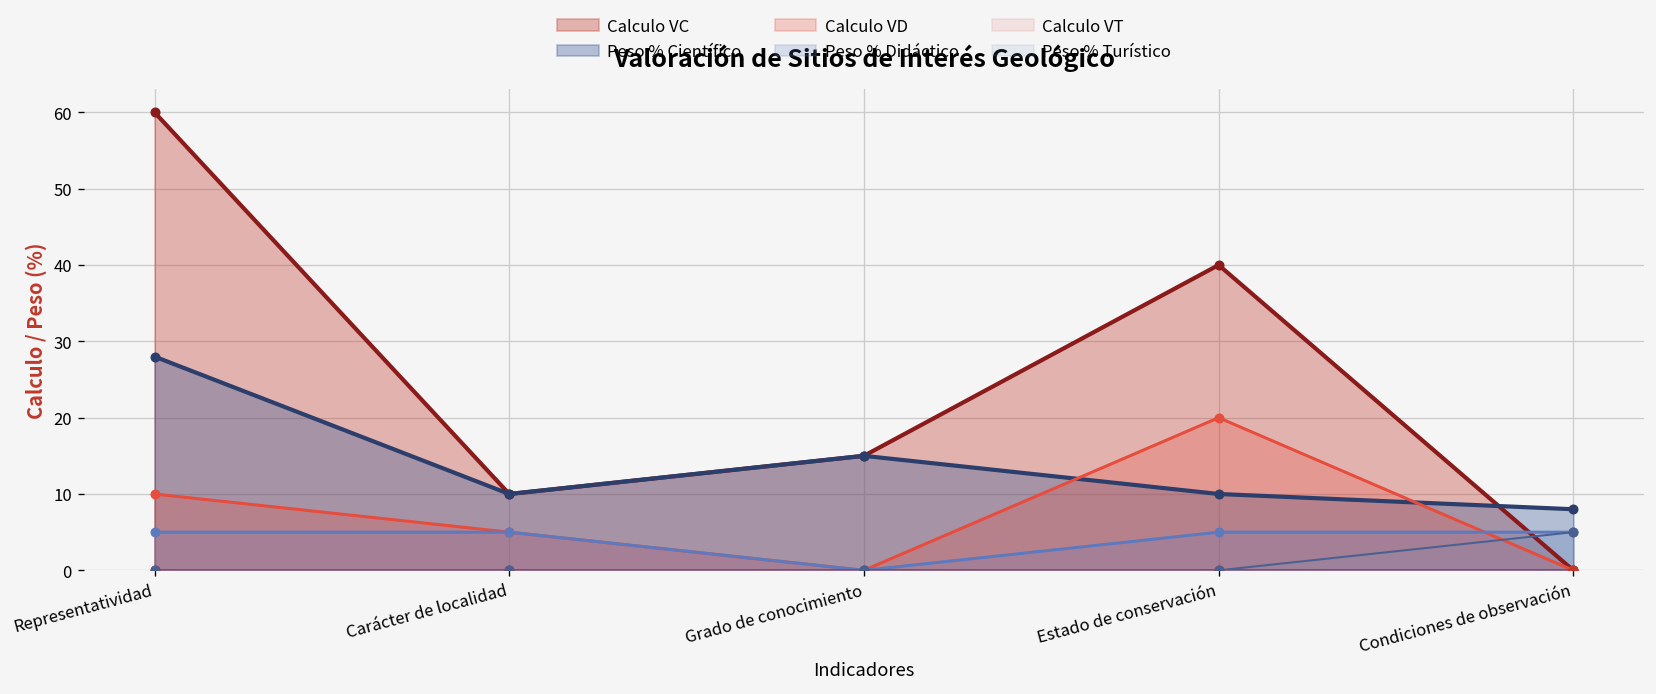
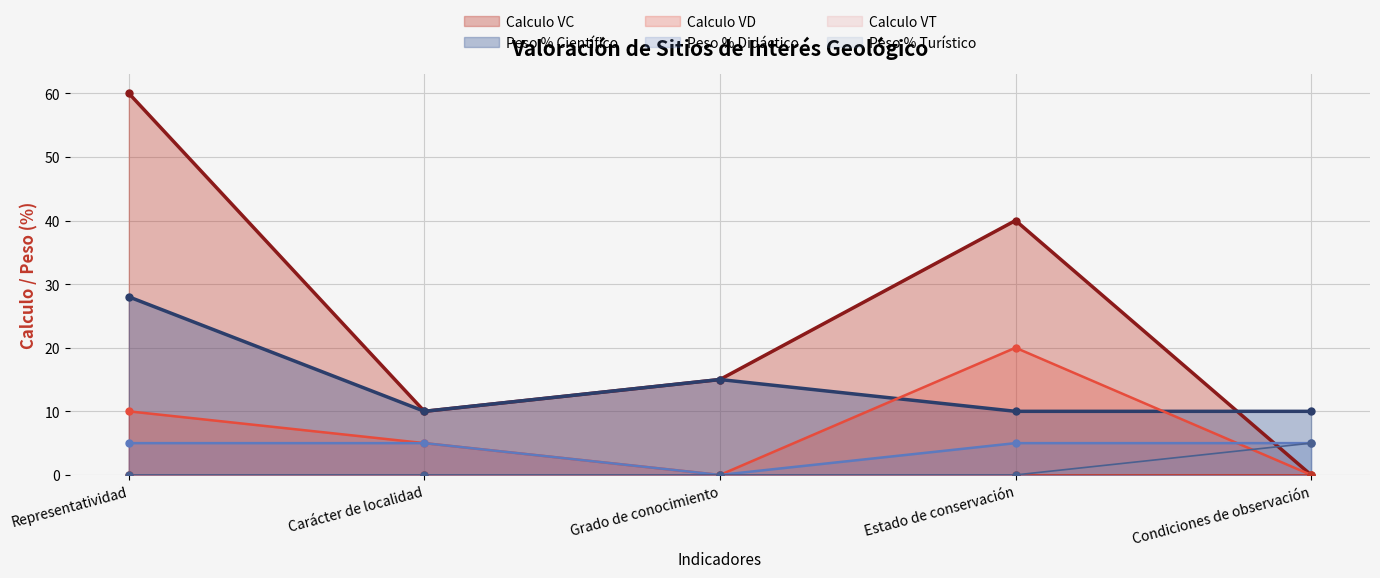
Peso % Científico, Condiciones de observación: 8 -> 10
